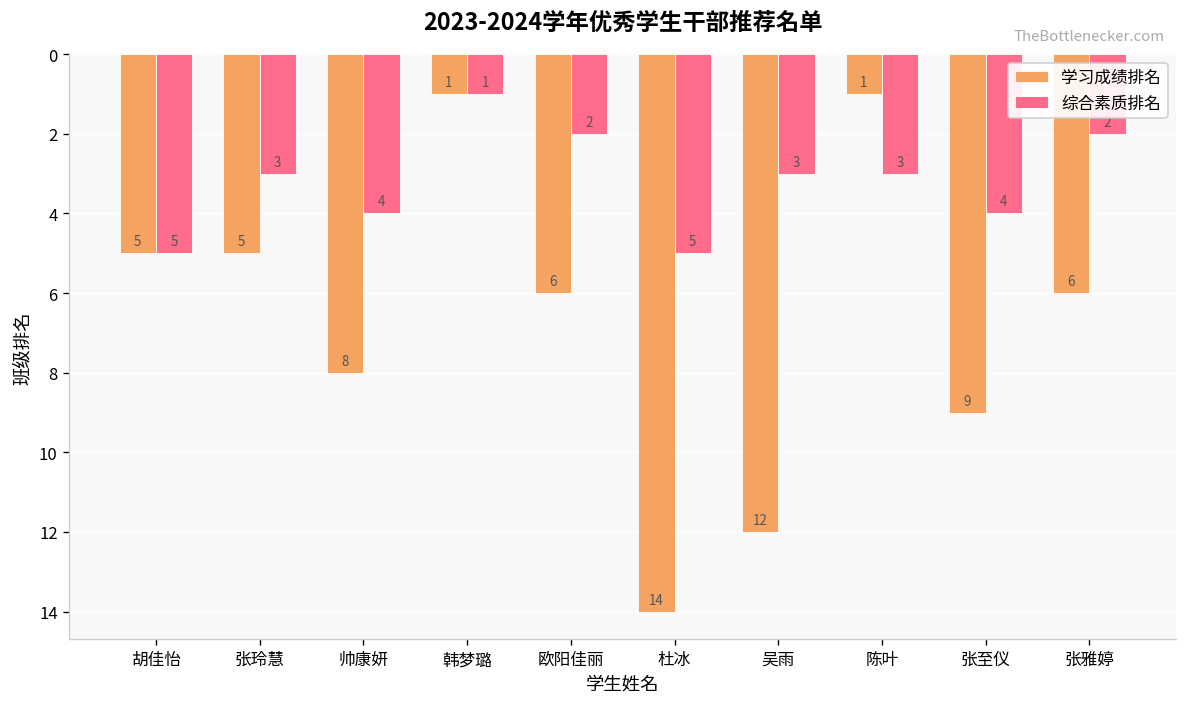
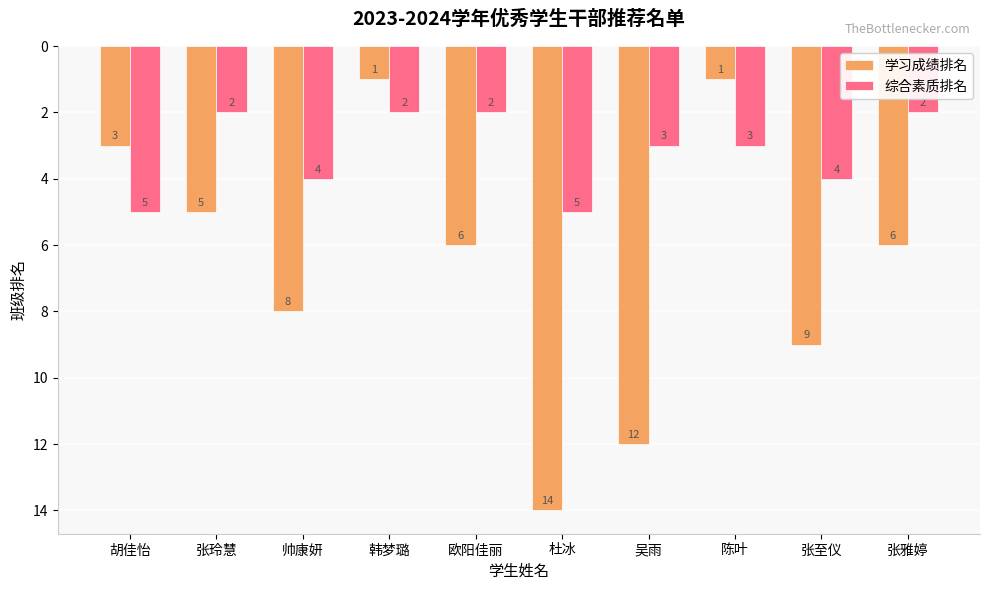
学习成绩排名, 胡佳怡: 5 -> 3
综合素质排名, 张玲慧: 3 -> 2
综合素质排名, 韩梦璐: 1 -> 2
